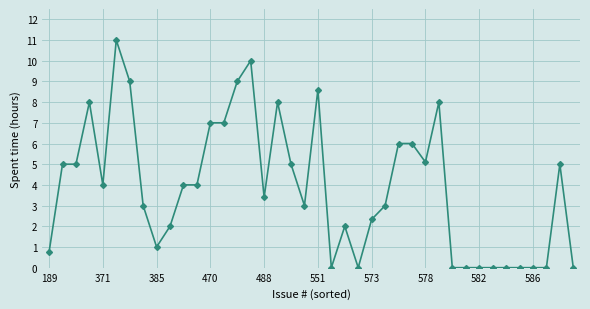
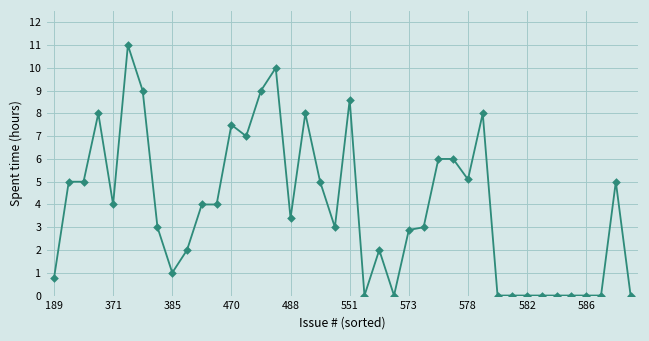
470: 7.0 -> 7.5
573: 2.3 -> 2.9
